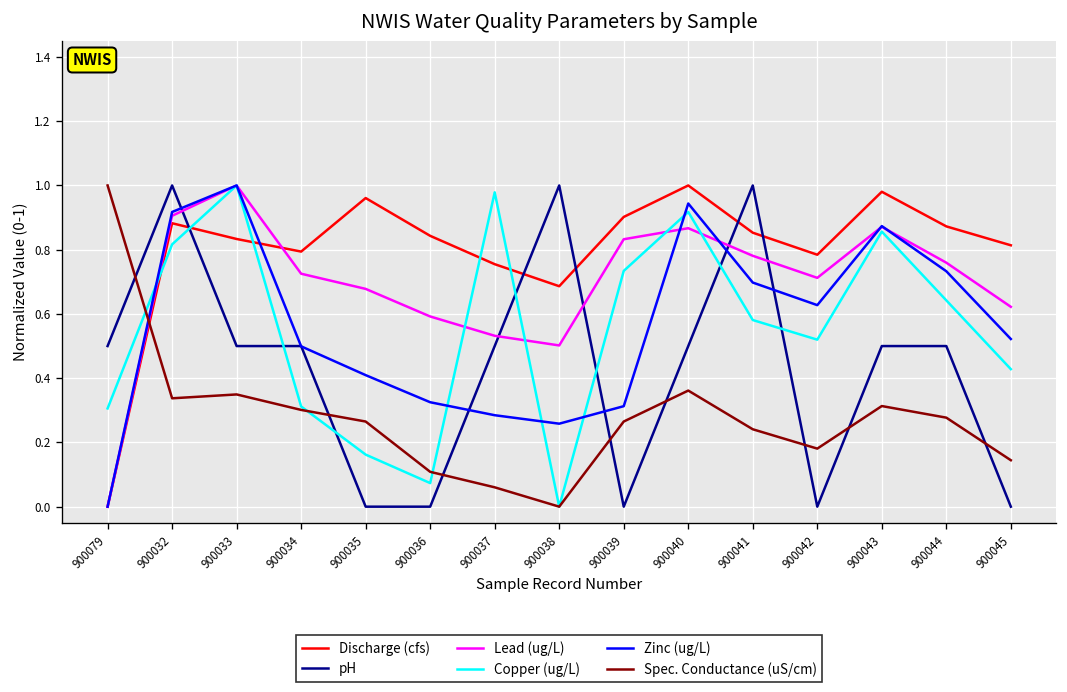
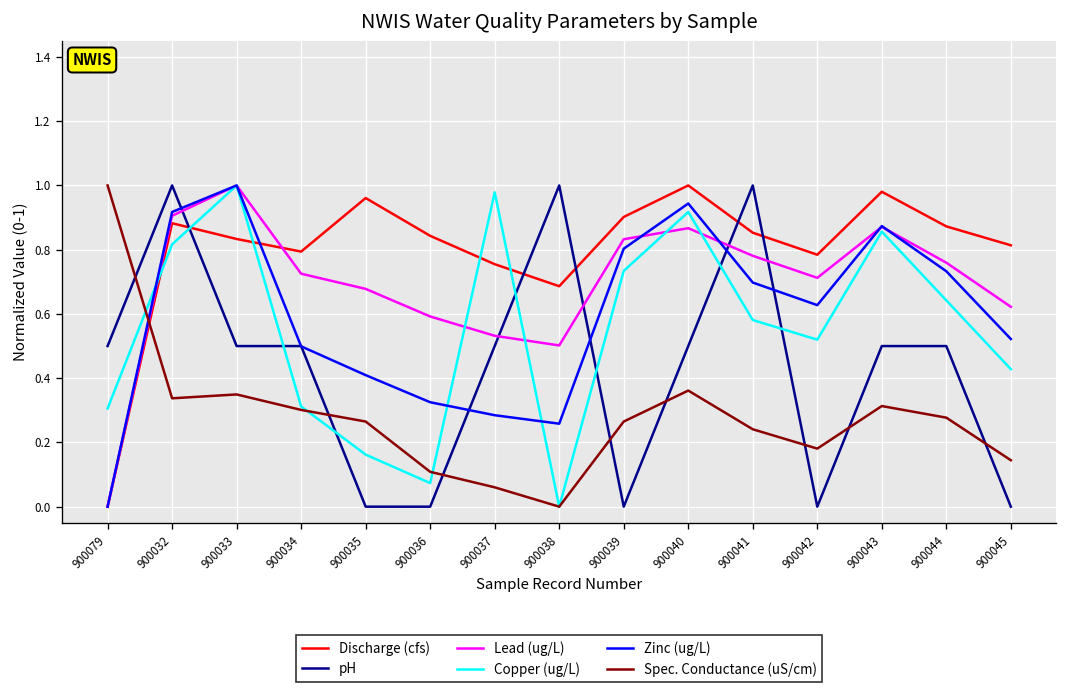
Zinc (ug/L), 900039: 0.31 -> 0.80
